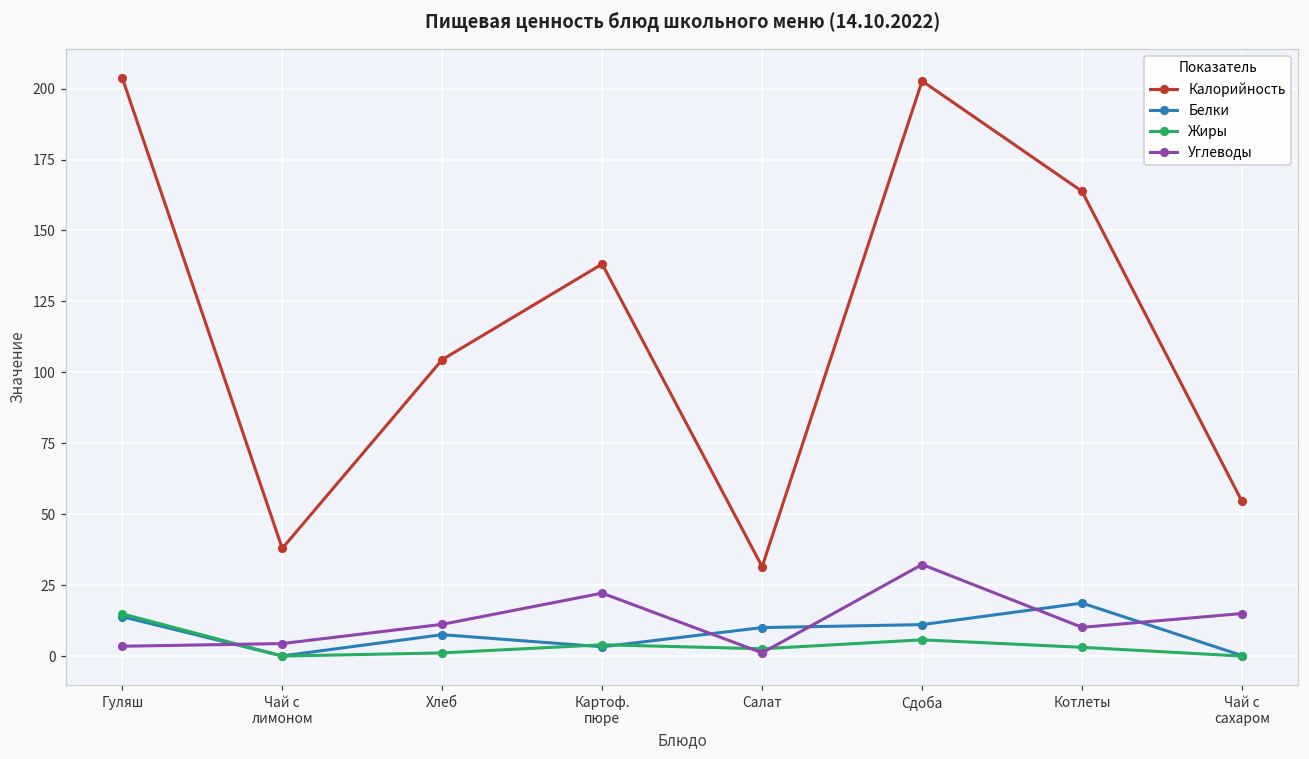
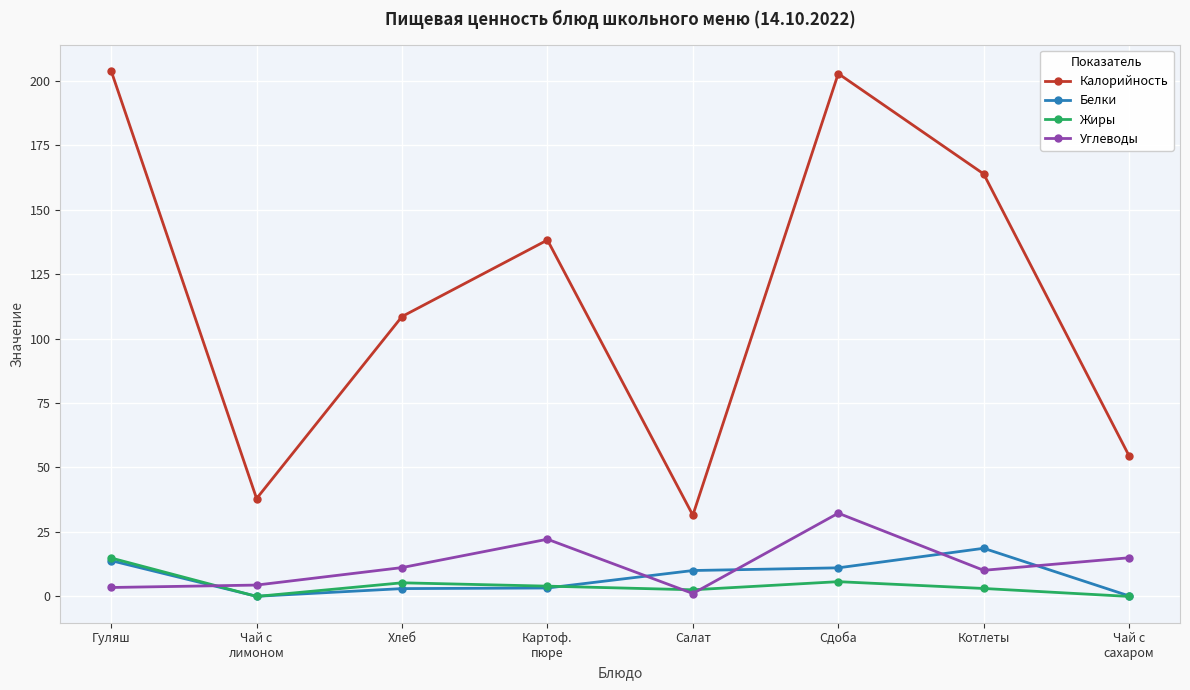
Калорийность, Хлеб: 104 -> 109
Белки, Хлеб: 8 -> 3
Жиры, Хлеб: 1 -> 5
